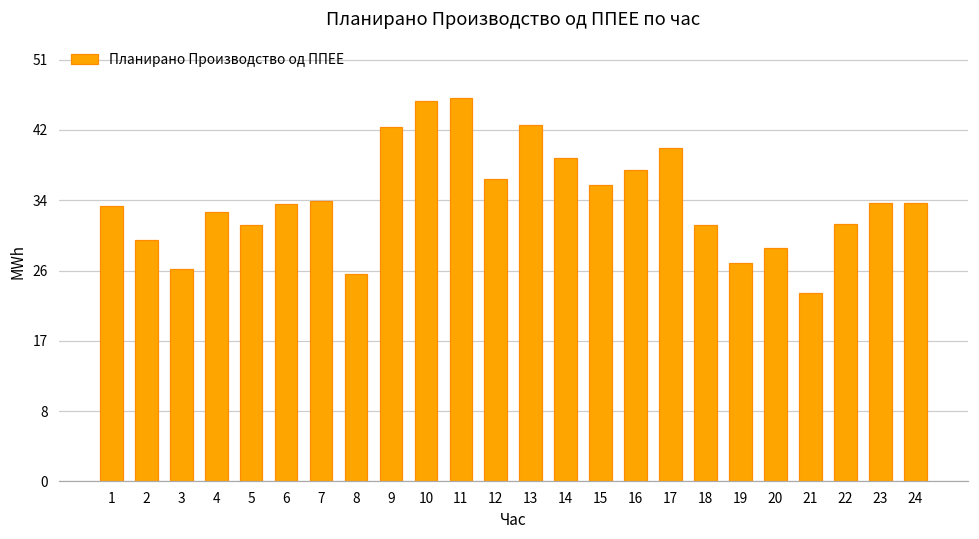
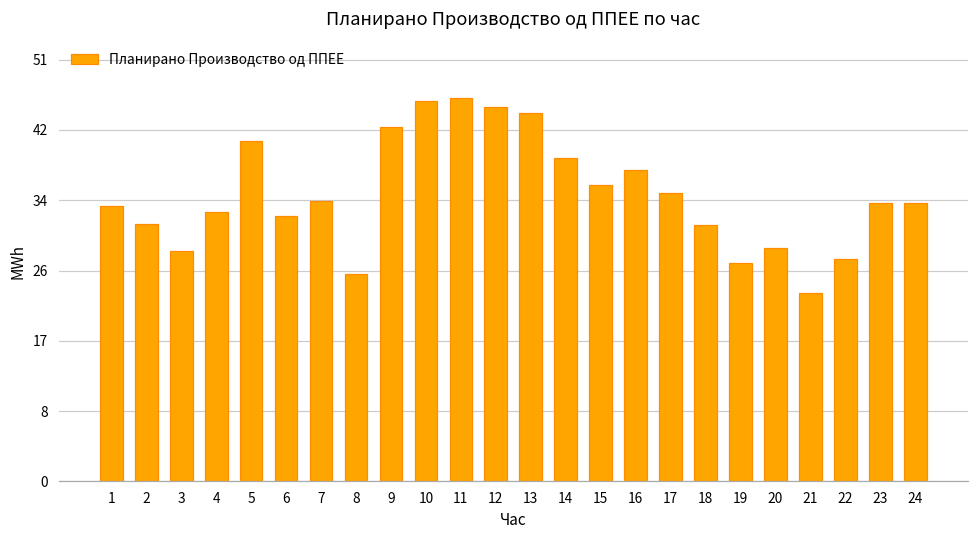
2: 29 -> 31
3: 26 -> 28
5: 31 -> 41
6: 34 -> 32
12: 37 -> 45
13: 43 -> 45
17: 40 -> 35
22: 31 -> 27
